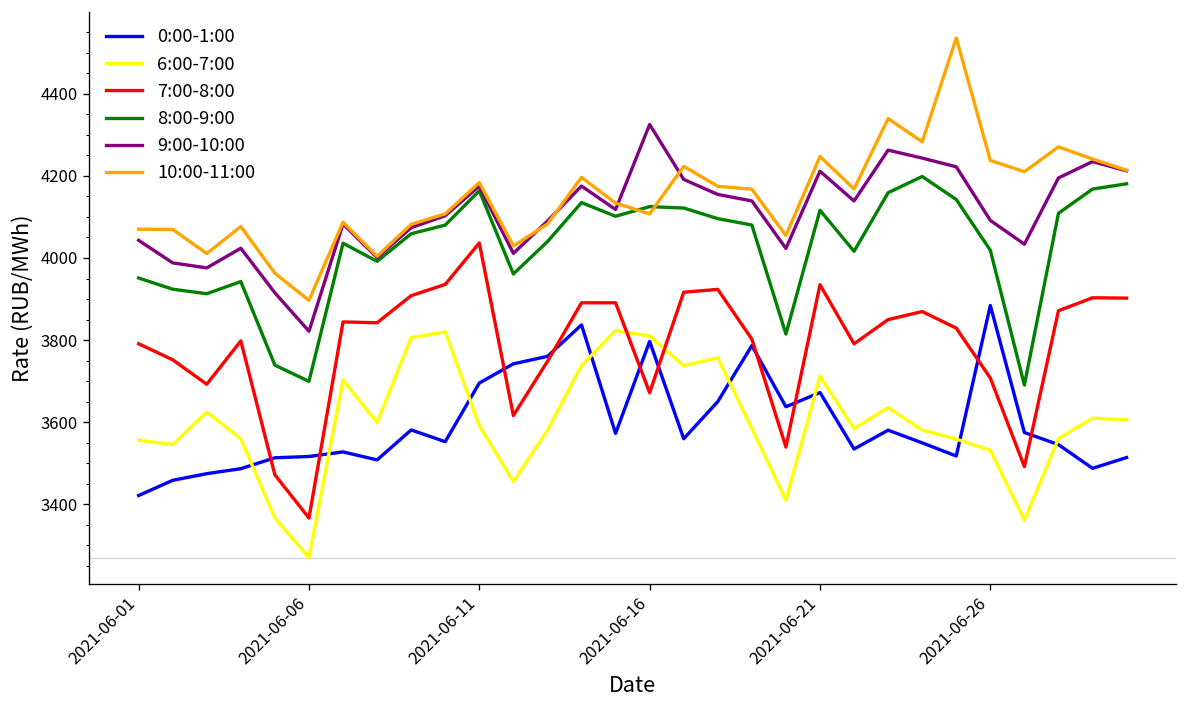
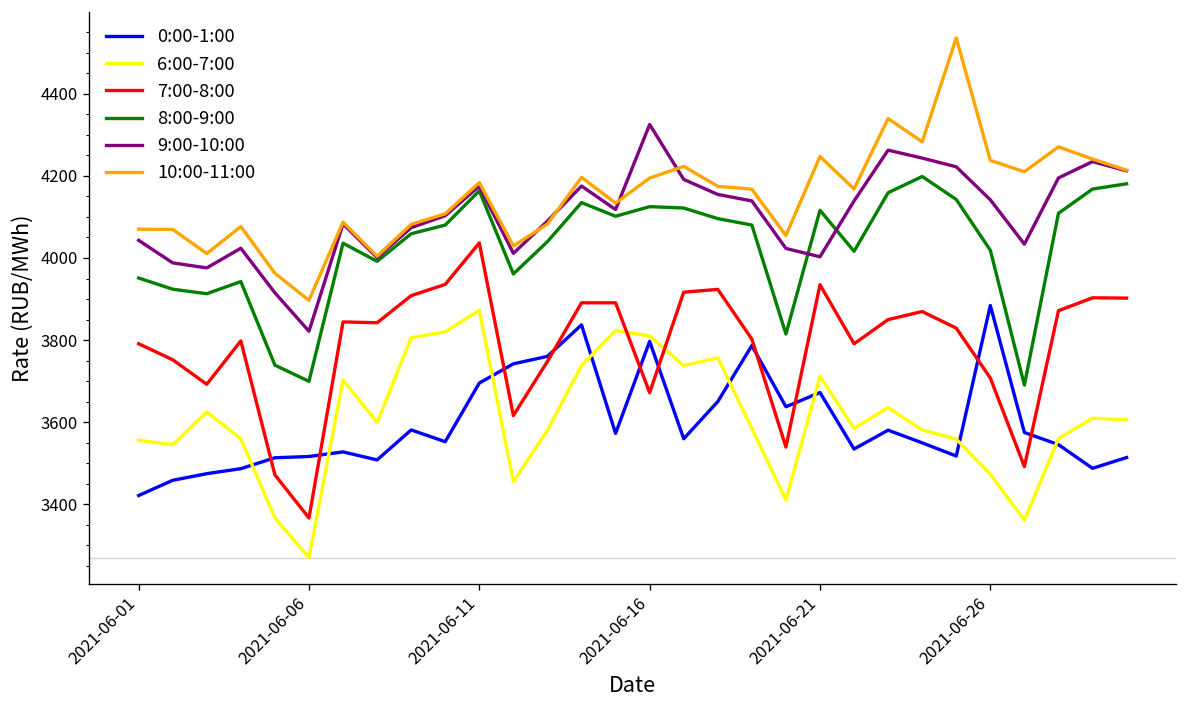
6:00-7:00, 2021-06-11: 3590 -> 3870
10:00-11:00, 2021-06-16: 4110 -> 4190
9:00-10:00, 2021-06-21: 4210 -> 4000
6:00-7:00, 2021-06-26: 3530 -> 3470
9:00-10:00, 2021-06-26: 4090 -> 4140
